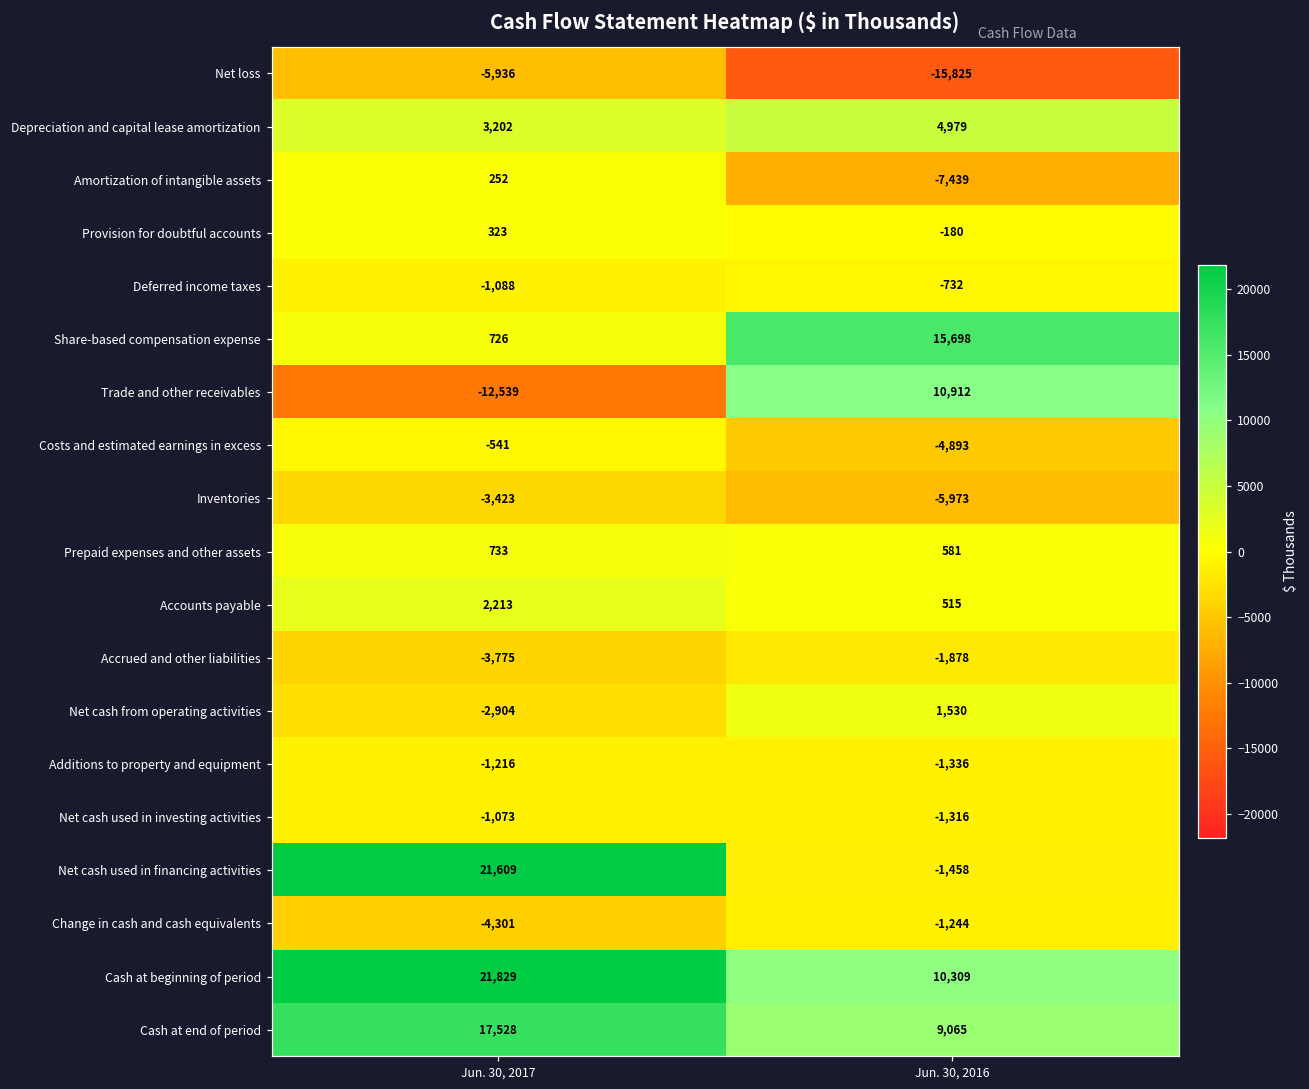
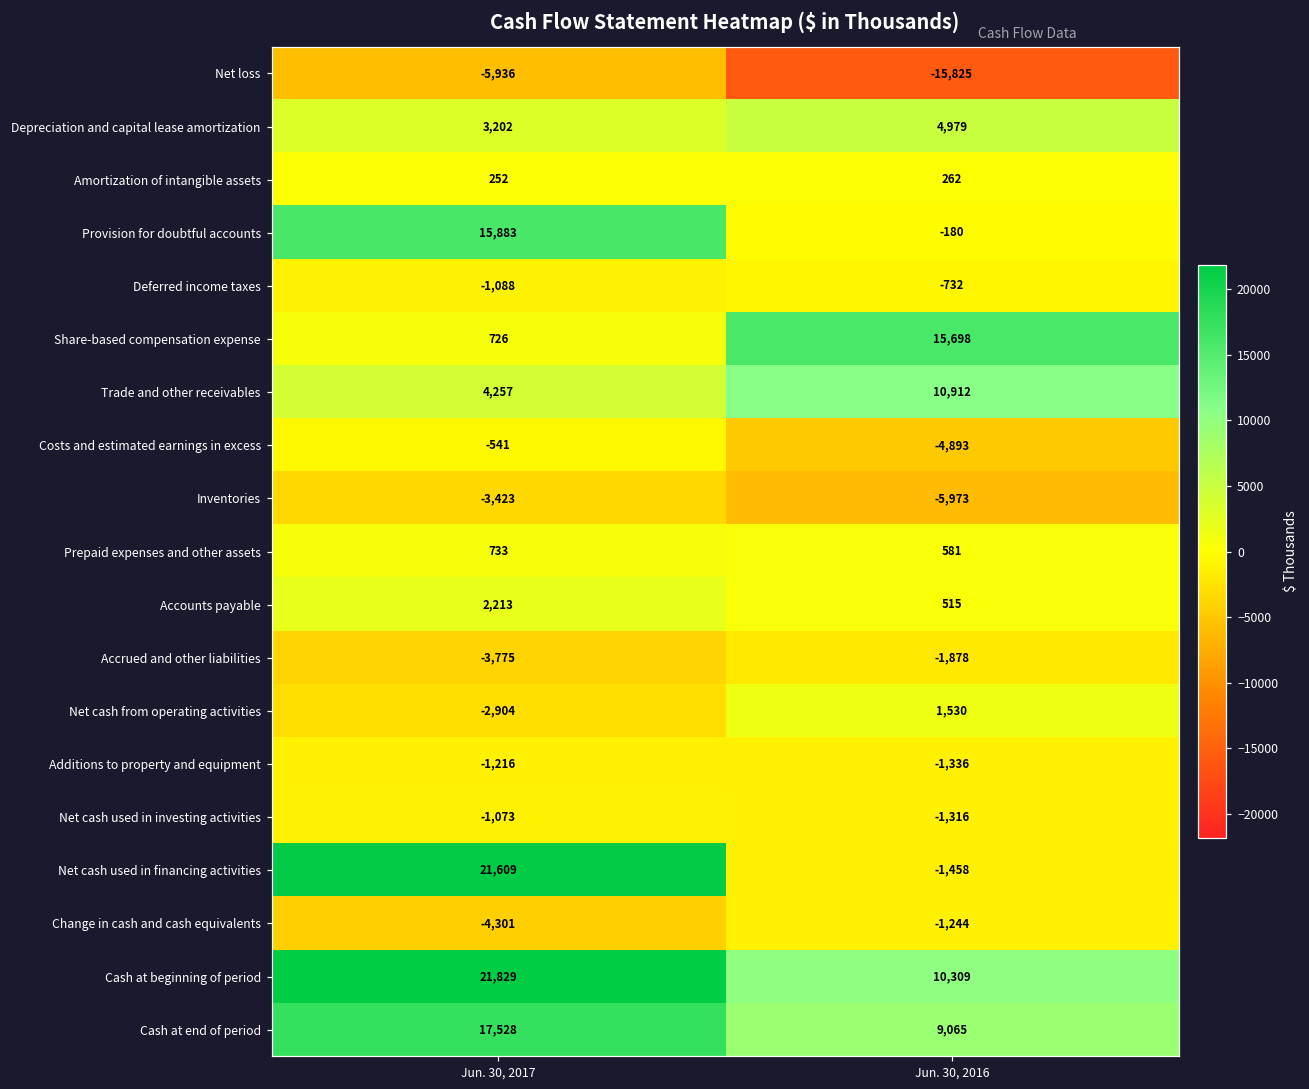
Amortization of intangible assets, Jun. 30, 2016: -7,439 -> 262
Provision for doubtful accounts, Jun. 30, 2017: 323 -> 15,883
Trade and other receivables, Jun. 30, 2017: -12,539 -> 4,257
